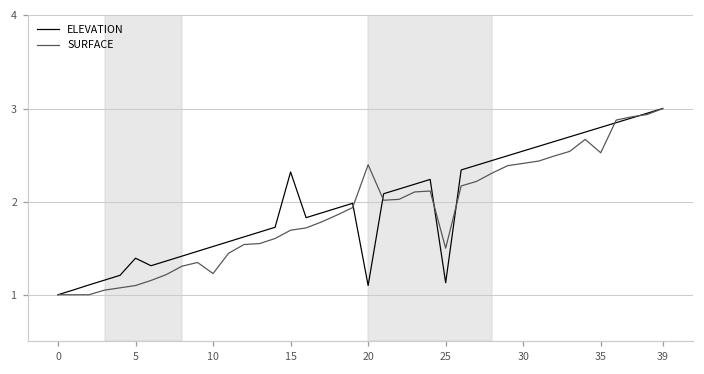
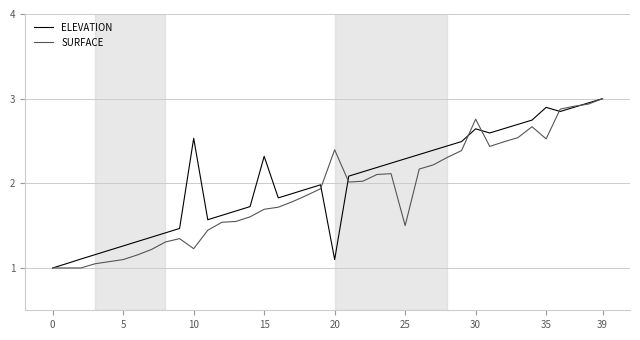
ELEVATION, 5: 1.4 -> 1.3
ELEVATION, 10: 1.5 -> 2.5
ELEVATION, 25: 1.1 -> 2.3
ELEVATION, 30: 2.5 -> 2.6
SURFACE, 30: 2.4 -> 2.8
ELEVATION, 35: 2.8 -> 2.9
